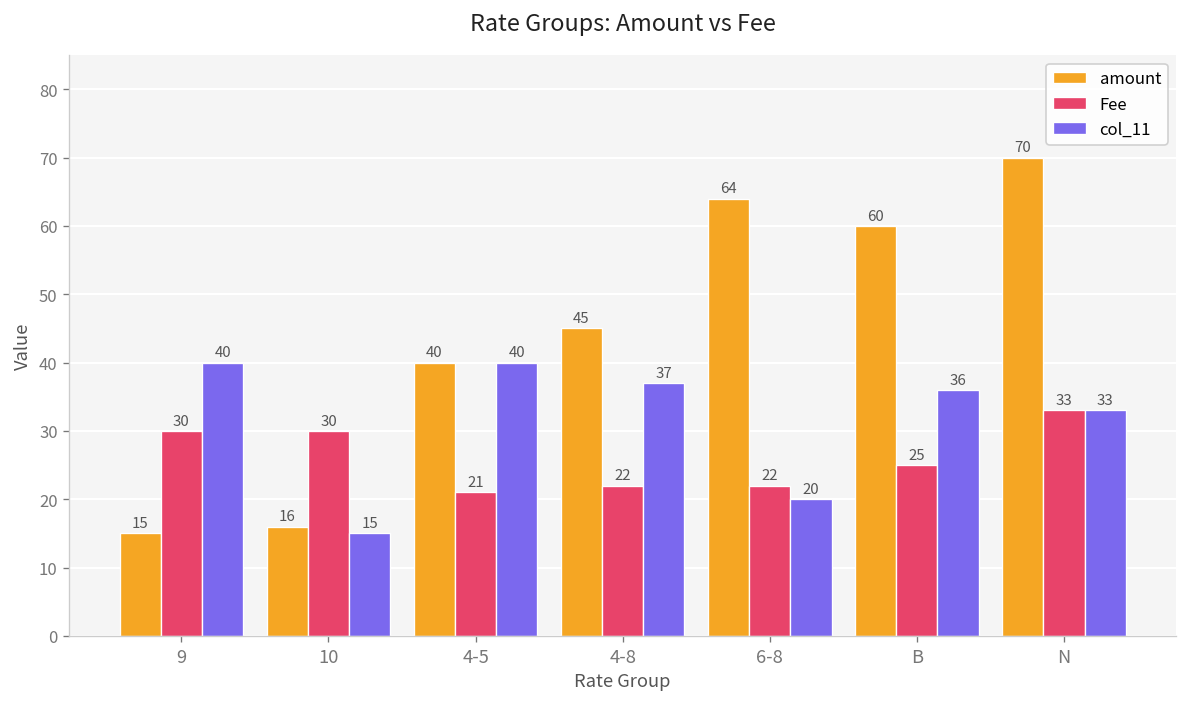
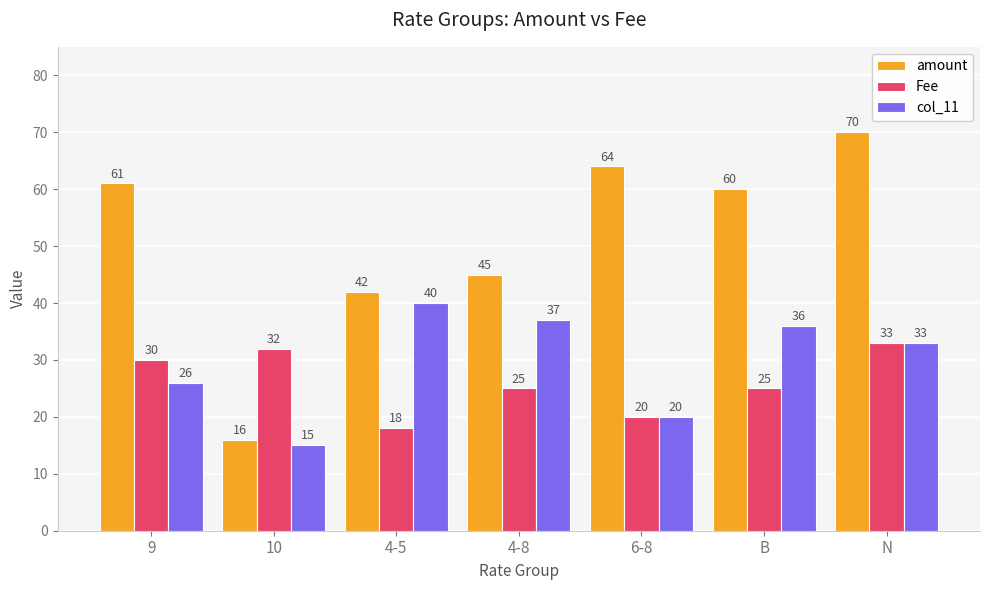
amount, 9: 15 -> 61
col_11, 9: 40 -> 26
Fee, 10: 30 -> 32
amount, 4-5: 40 -> 42
Fee, 4-5: 21 -> 18
Fee, 4-8: 22 -> 25
Fee, 6-8: 22 -> 20
